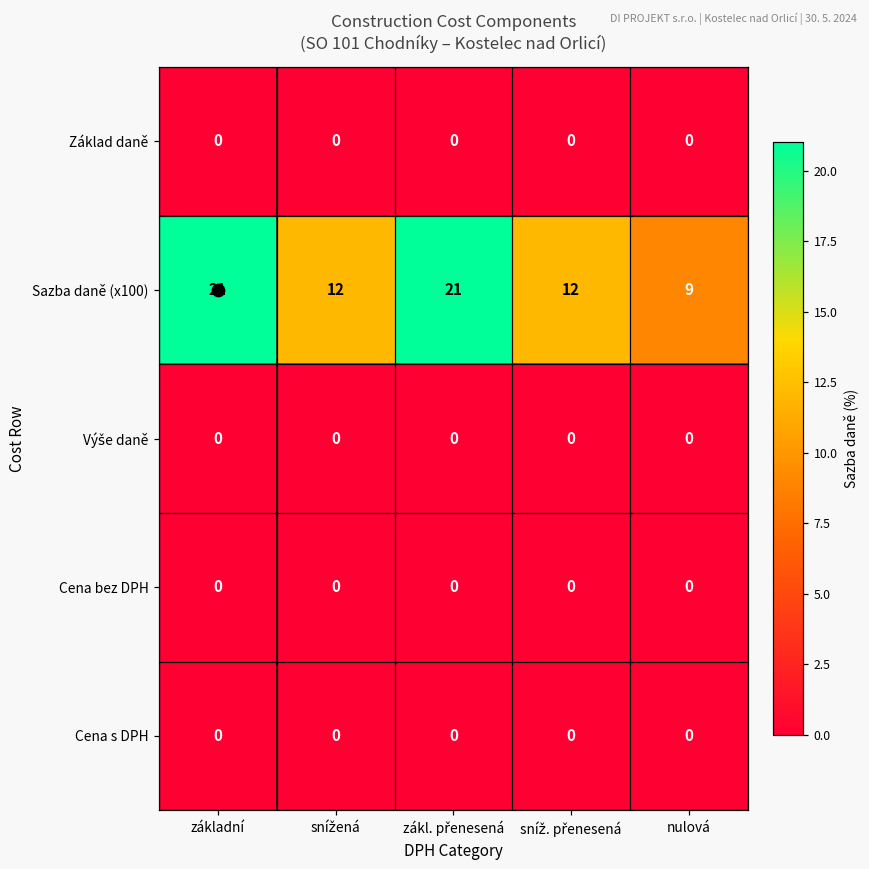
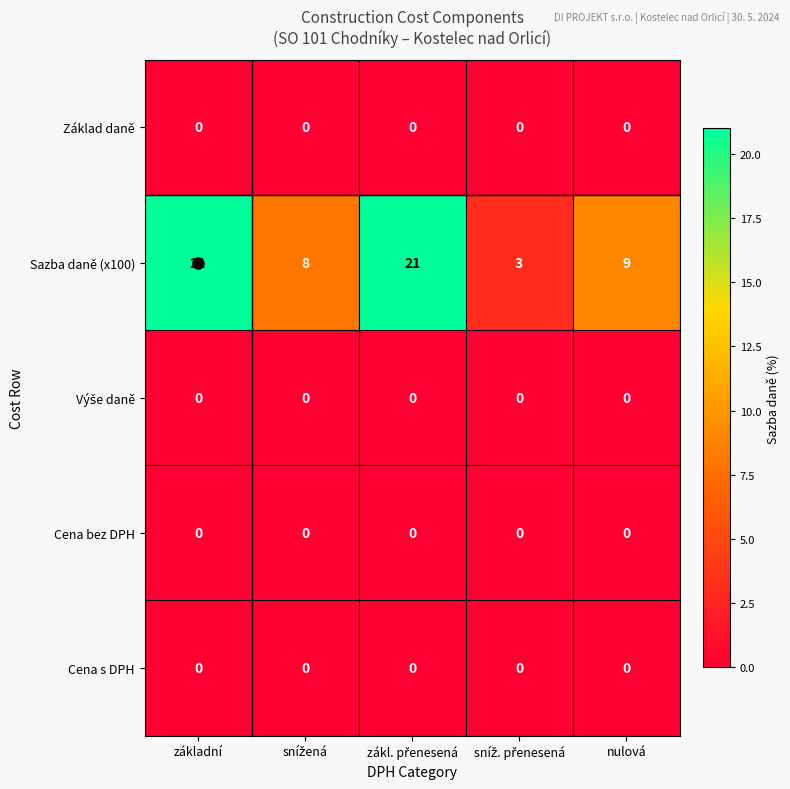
Sazba daně (x100), snížená: 12 -> 8
Sazba daně (x100), sníž. přenesená: 12 -> 3
